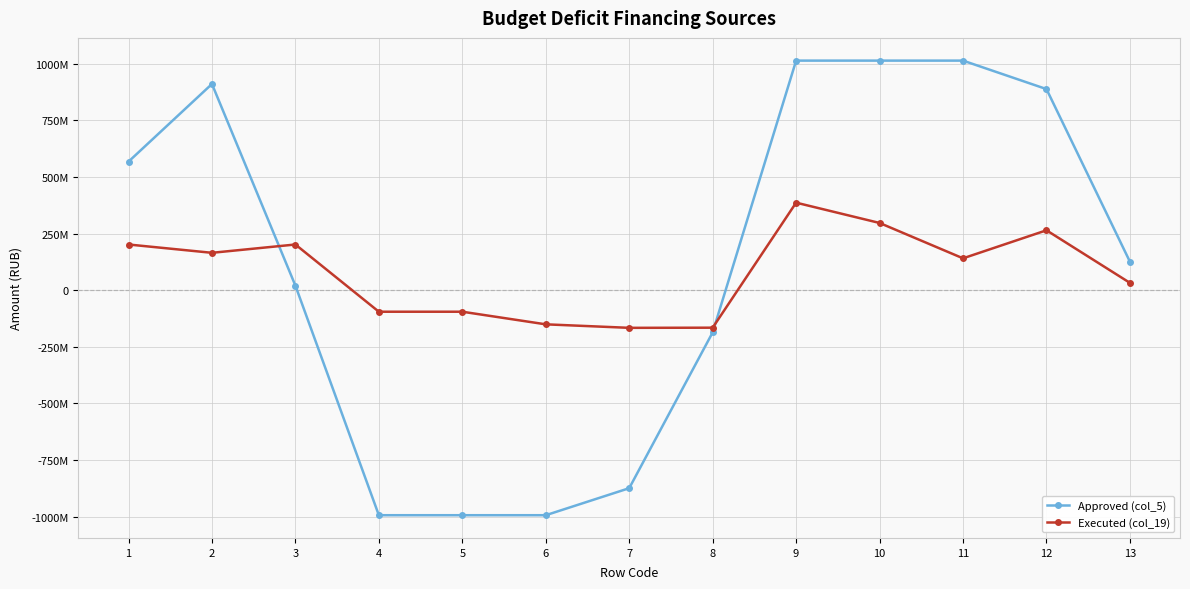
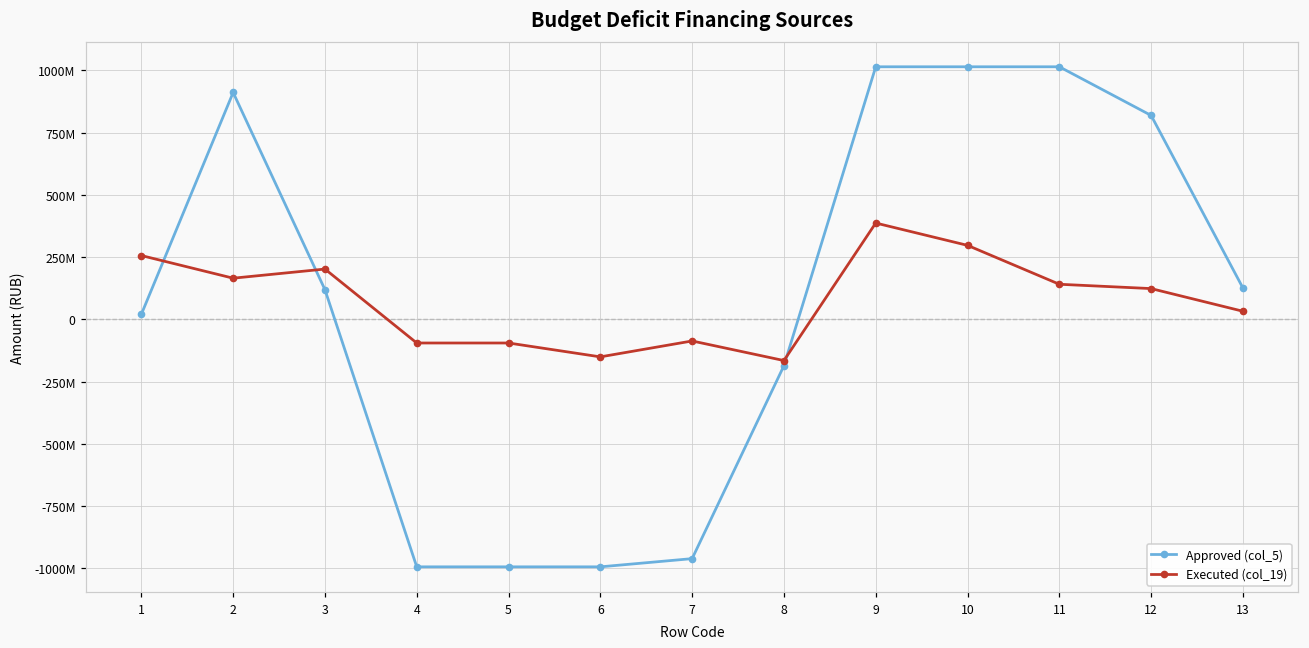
Approved (col_5), 1: 570000000 -> 20000000
Executed (col_19), 1: 200000000 -> 260000000
Approved (col_5), 3: 20000000 -> 120000000
Approved (col_5), 7: -870000000 -> -960000000
Executed (col_19), 7: -170000000 -> -90000000
Approved (col_5), 12: 890000000 -> 820000000
Executed (col_19), 12: 260000000 -> 120000000
